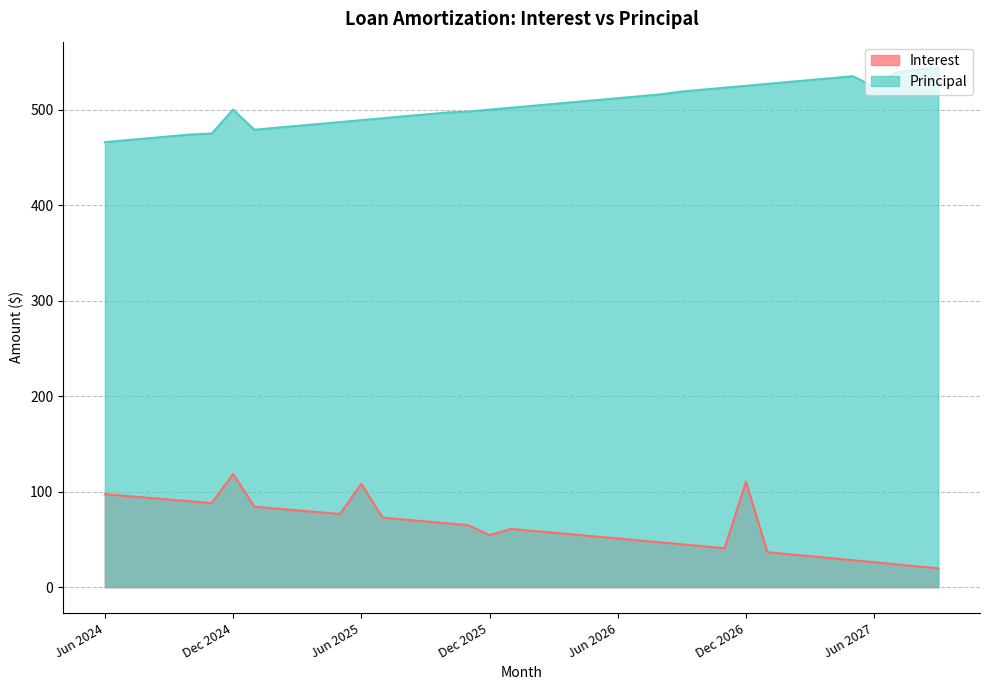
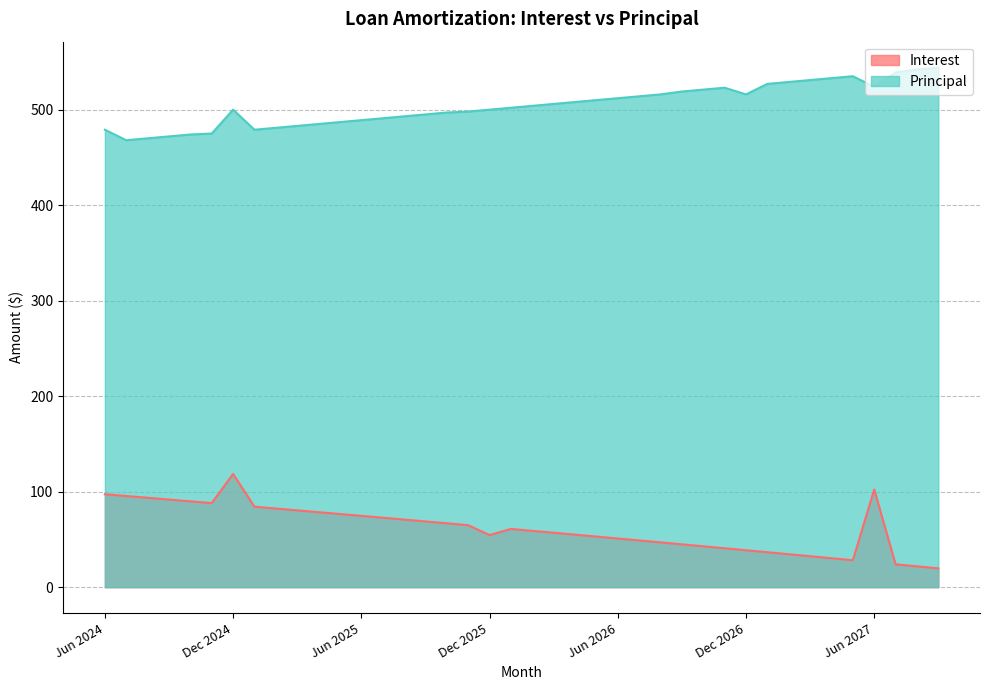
Principal, Jun 2024: 470 -> 480
Interest, Jun 2025: 110 -> 70
Interest, Dec 2026: 110 -> 40
Principal, Dec 2026: 530 -> 520
Interest, Jun 2027: 30 -> 100
